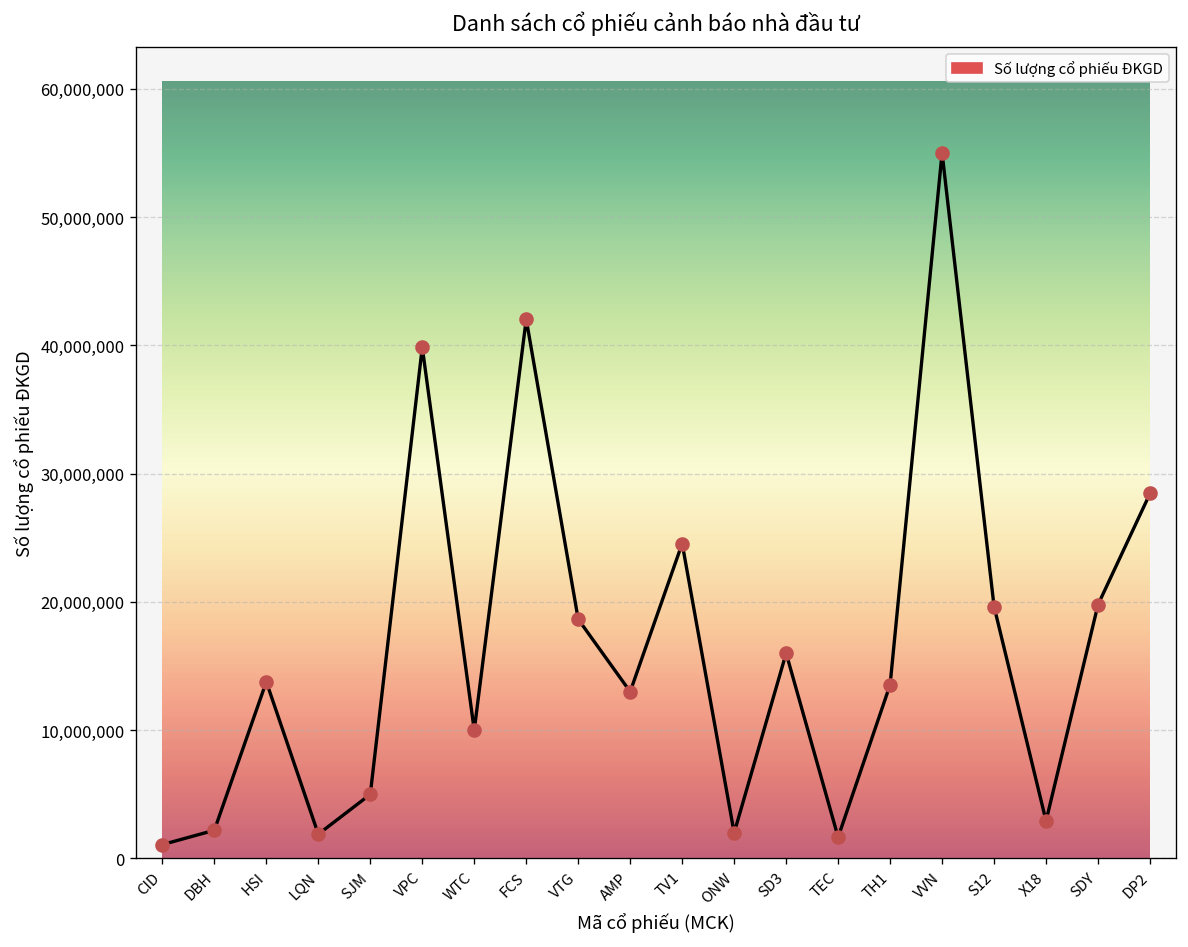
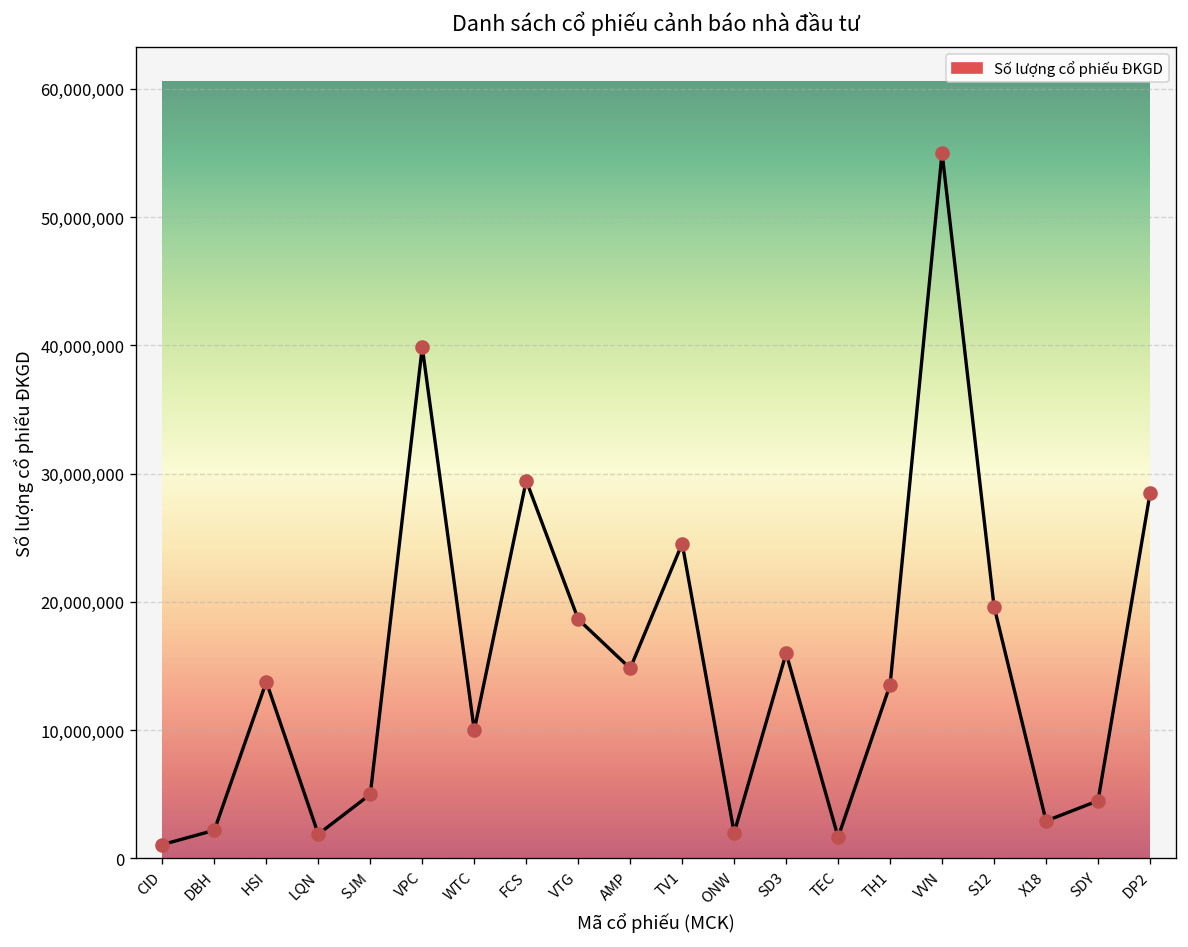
FCS: 42,000,000 -> 29,500,000
AMP: 13,000,000 -> 14,800,000
SDY: 19,800,000 -> 4,500,000
